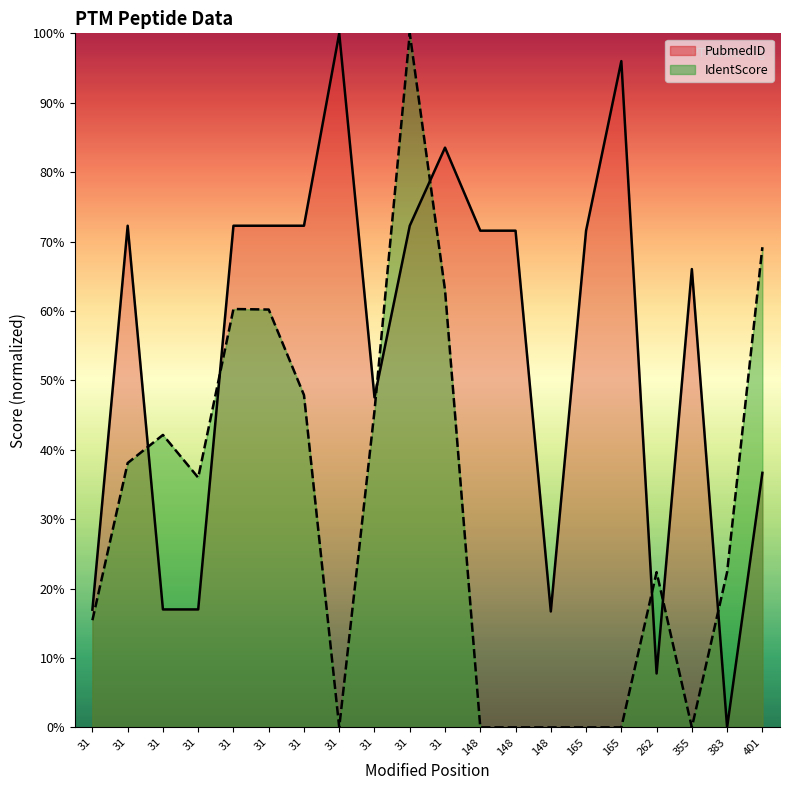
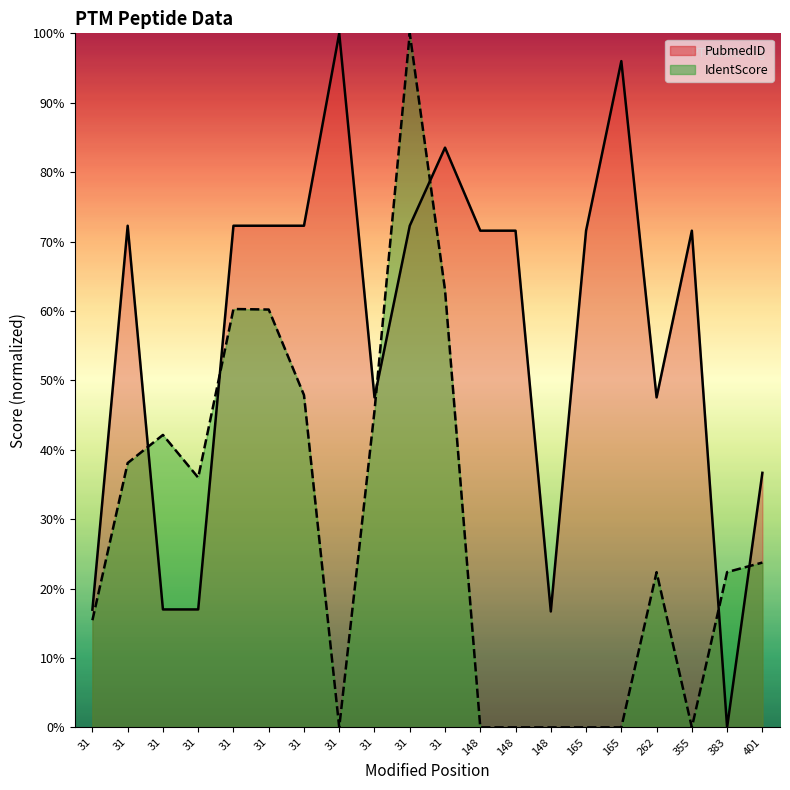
PubmedID, 262: 8% -> 48%
PubmedID, 355: 66% -> 72%
IdentScore, 401: 69% -> 24%
